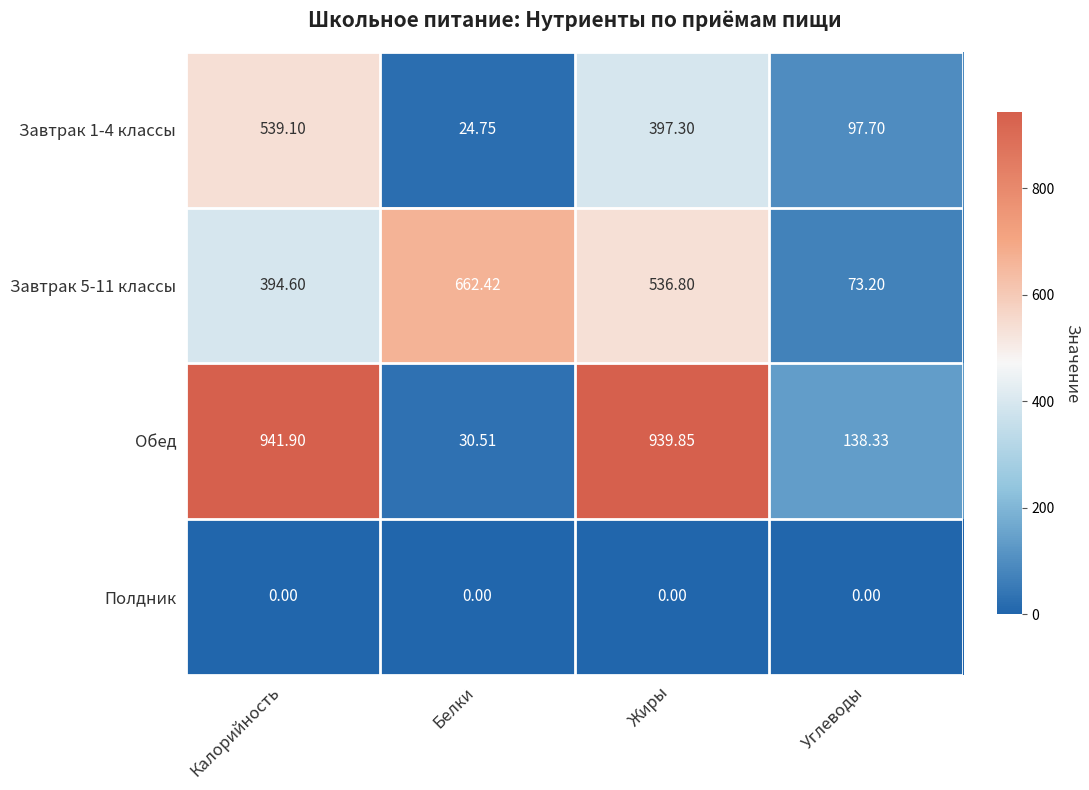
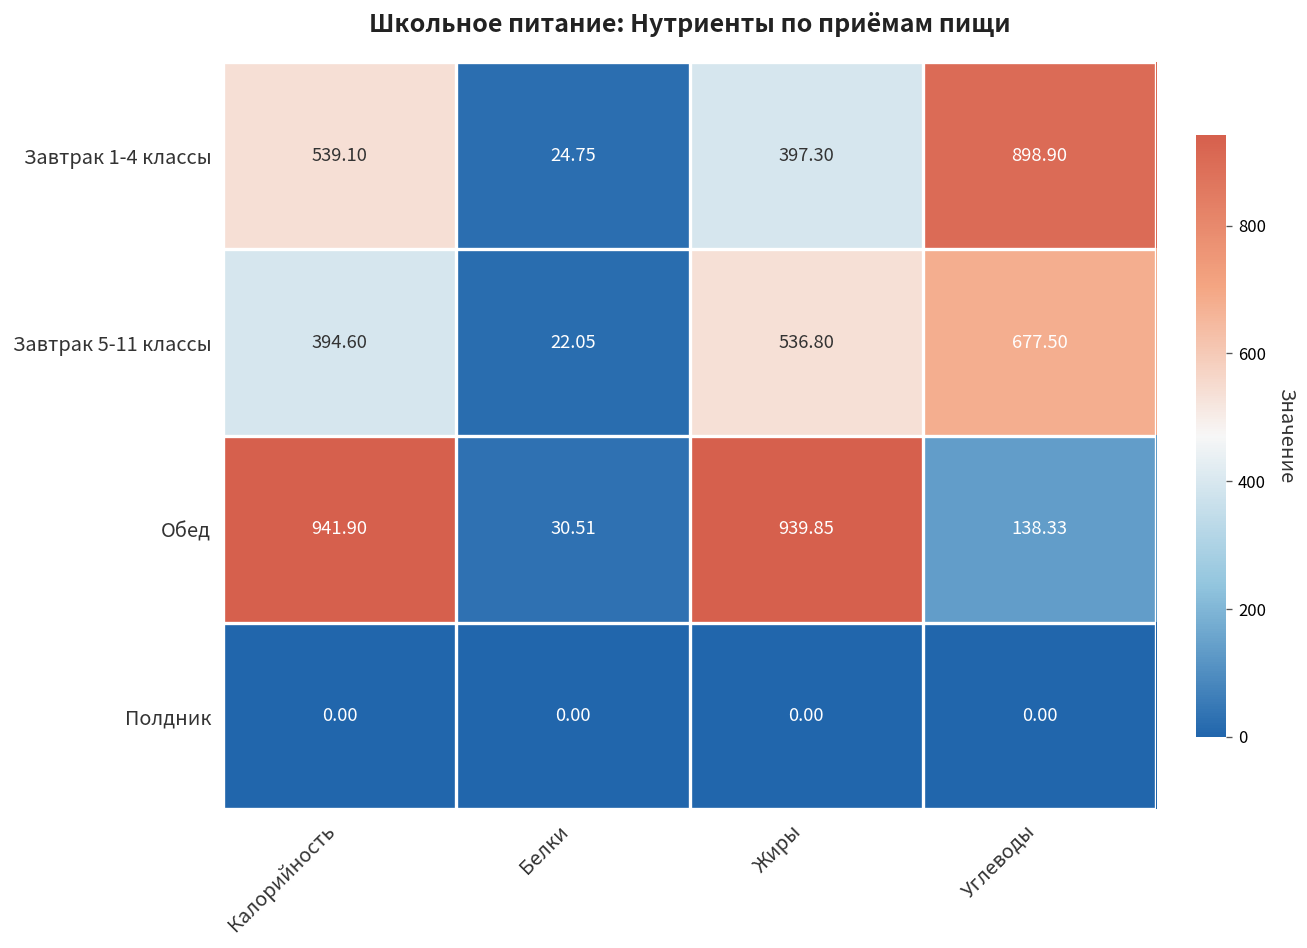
Завтрак 1-4 классы, Углеводы: 97.70 -> 898.90
Завтрак 5-11 классы, Белки: 662.42 -> 22.05
Завтрак 5-11 классы, Углеводы: 73.20 -> 677.50
